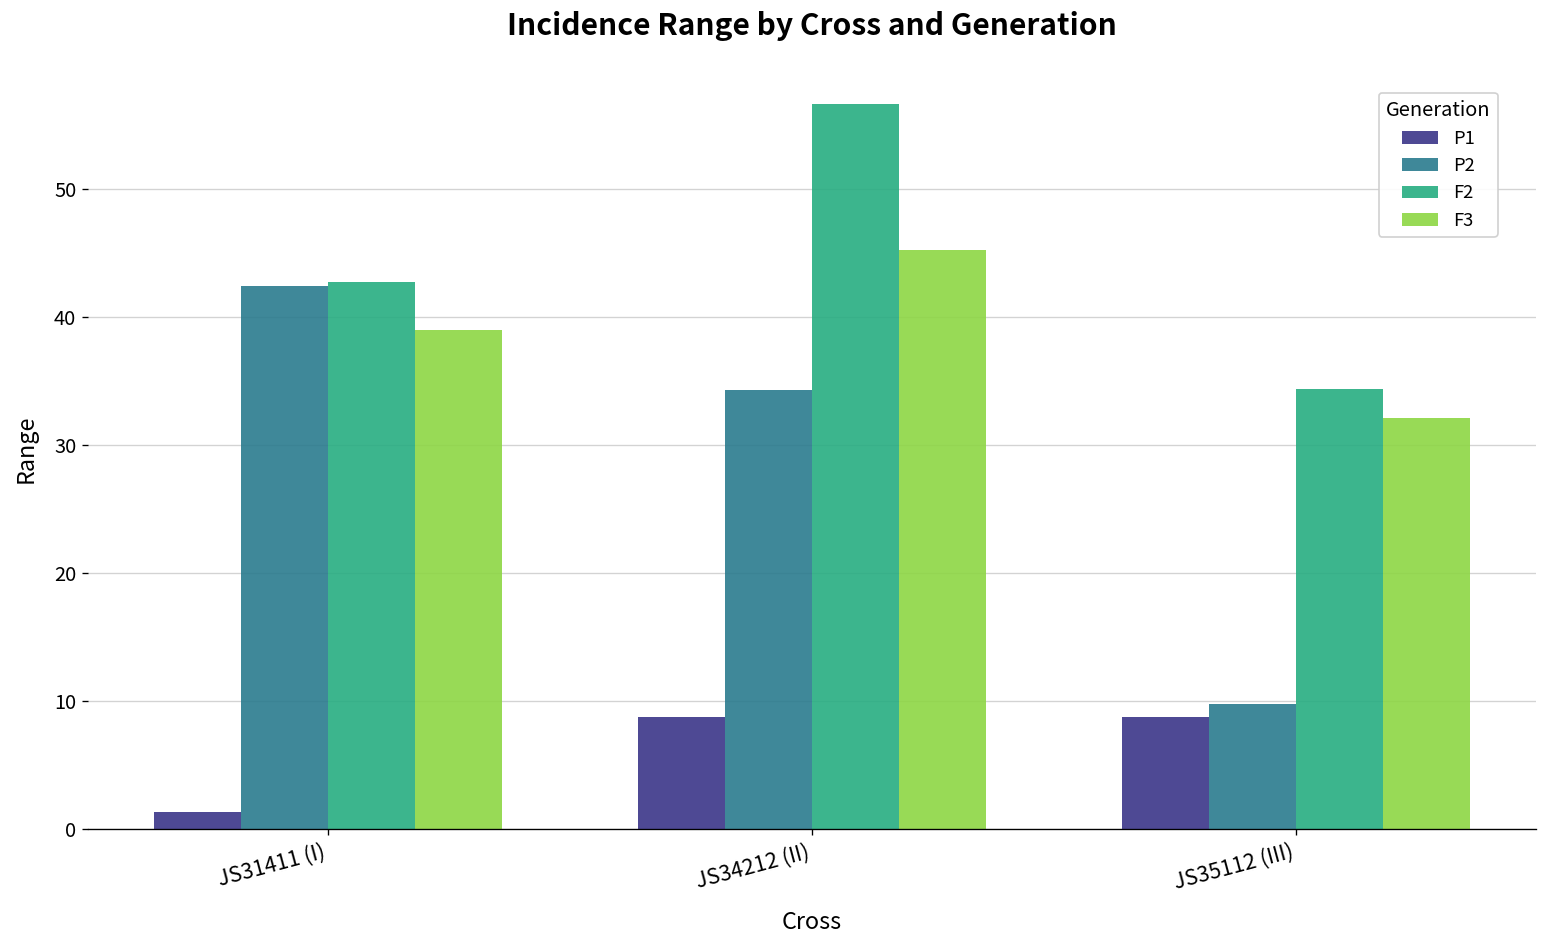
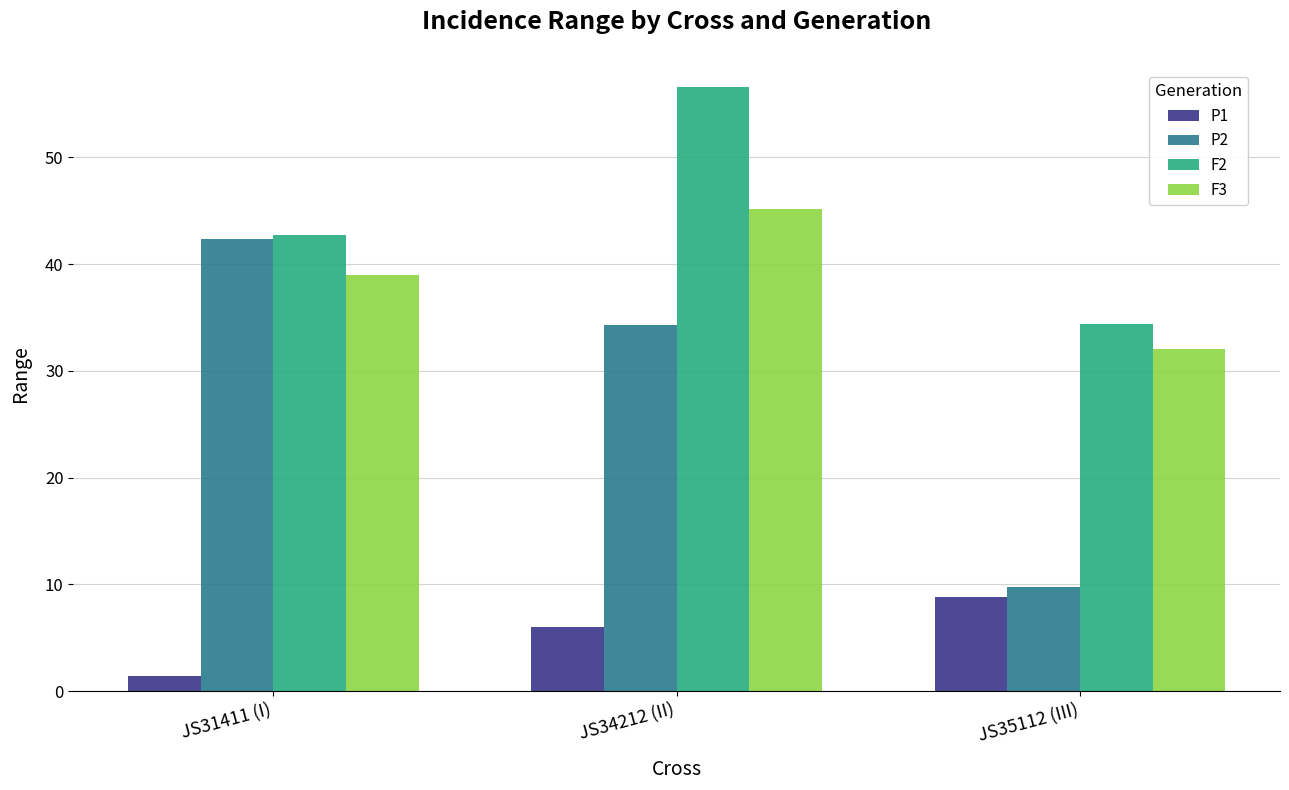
P1, JS34212 (II): 8.8 -> 6.0
